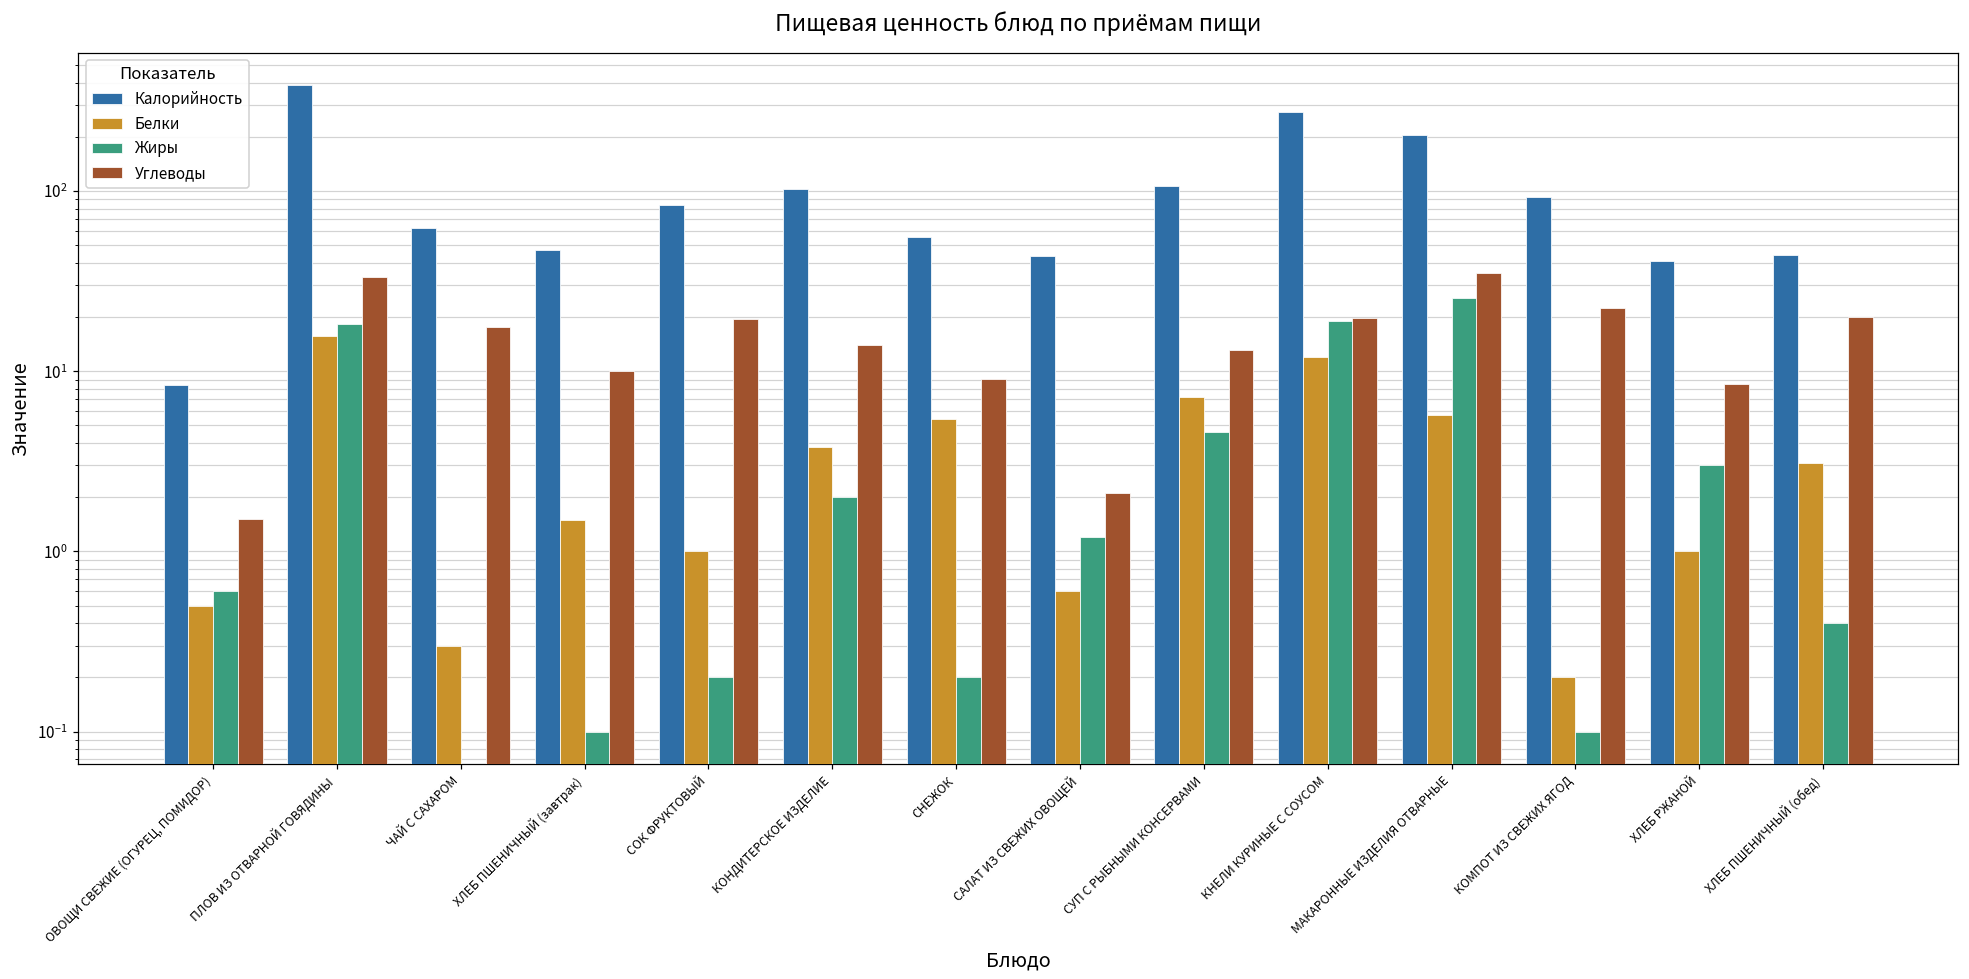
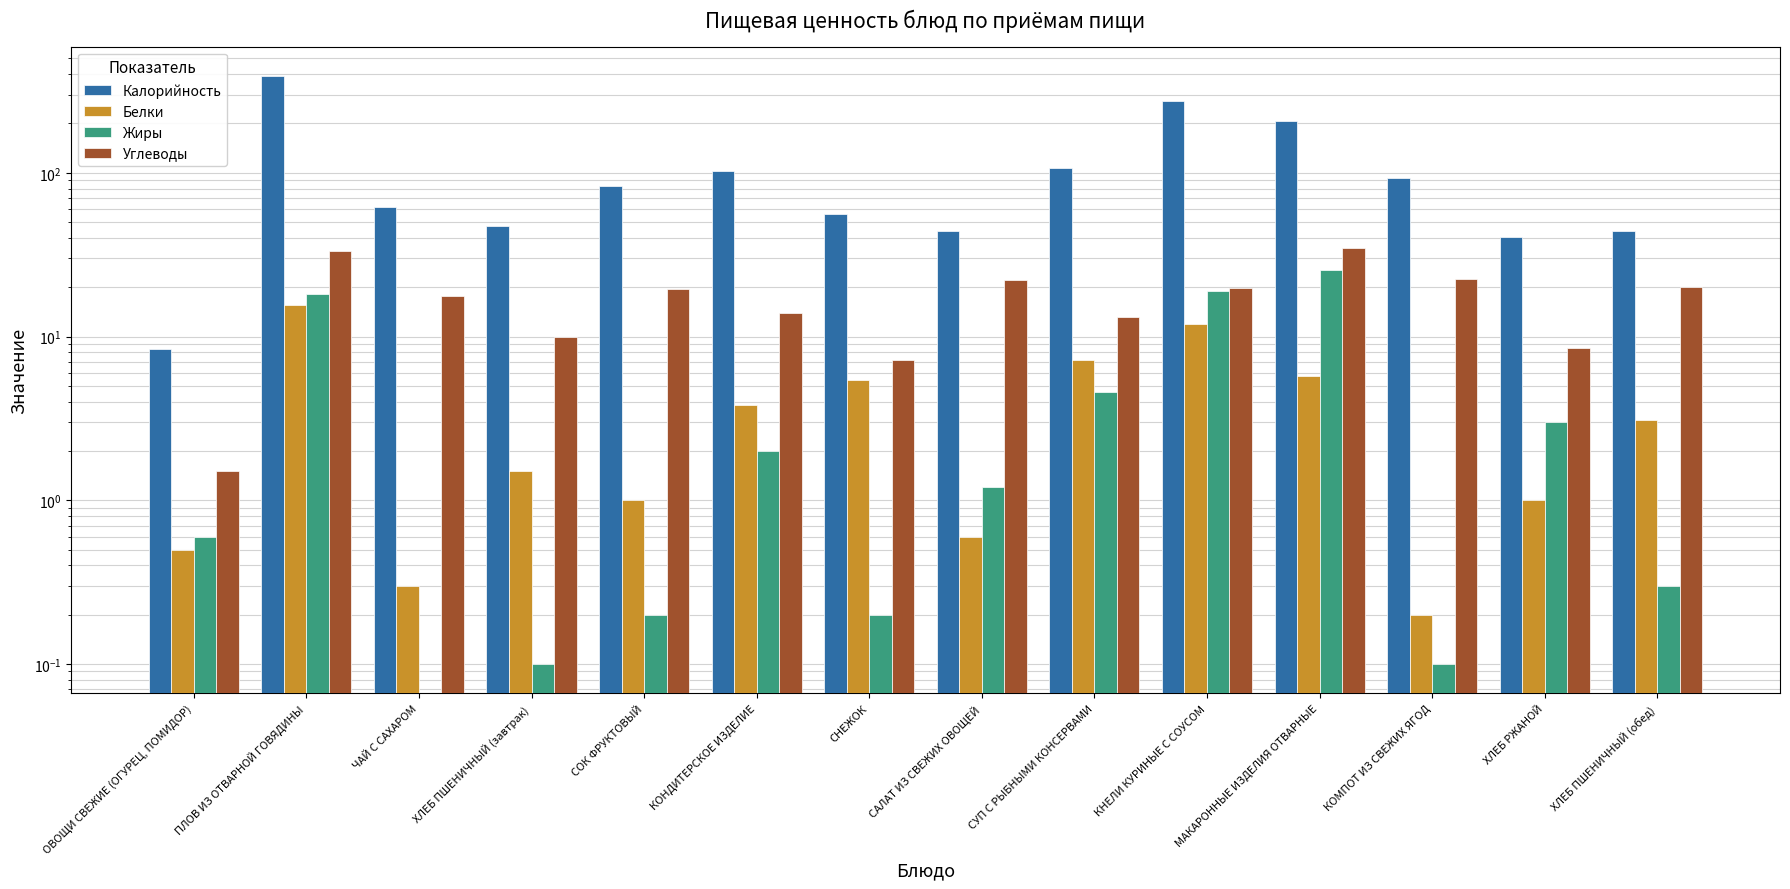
Углеводы, СНЕЖОК: 9 -> 7
Углеводы, САЛАТ ИЗ СВЕЖИХ ОВОЩЕЙ: 2.1 -> 22
Жиры, ХЛЕБ ПШЕНИЧНЫЙ (обед): 0.4 -> 0.3
